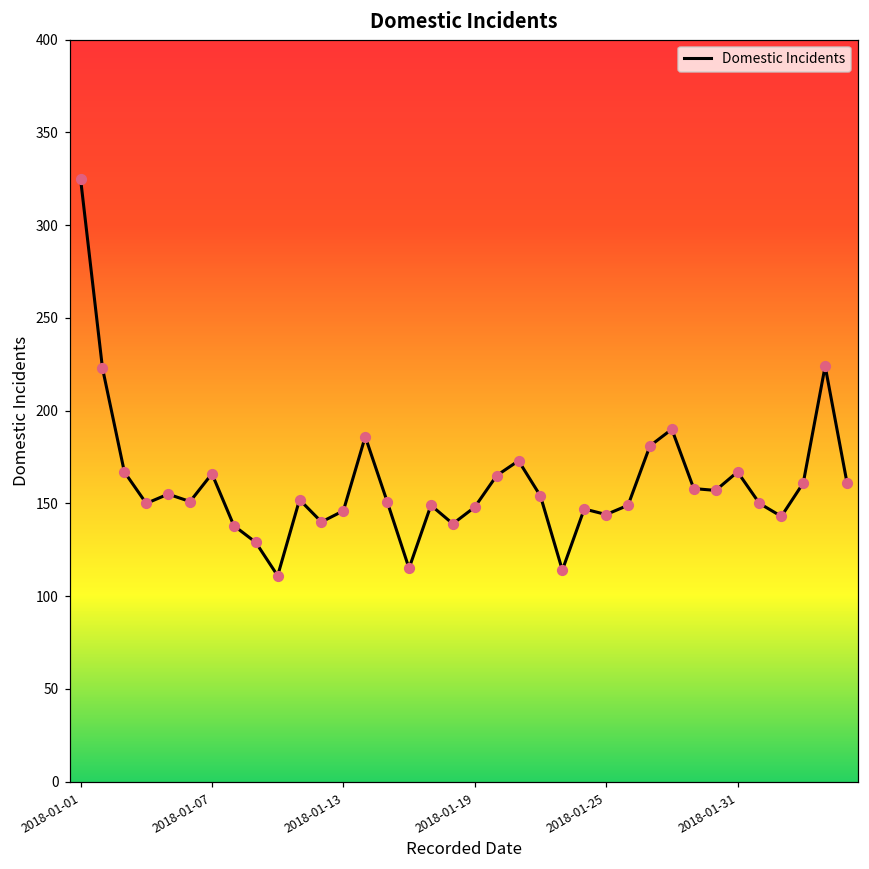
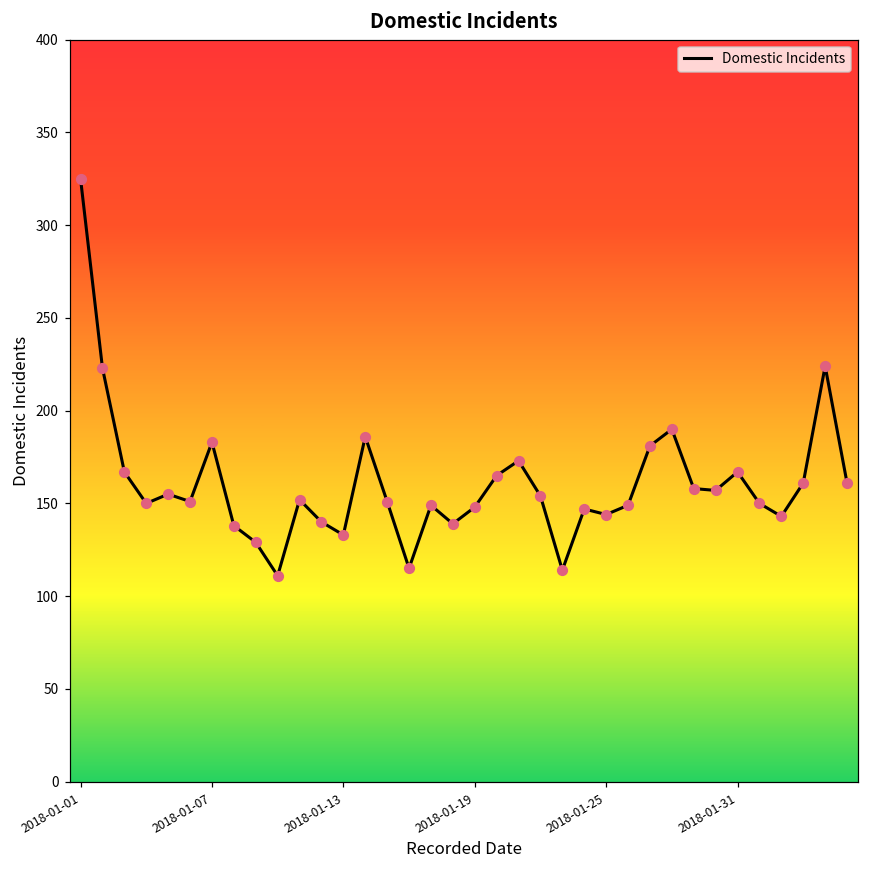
2018-01-07: 166 -> 183
2018-01-13: 146 -> 133
